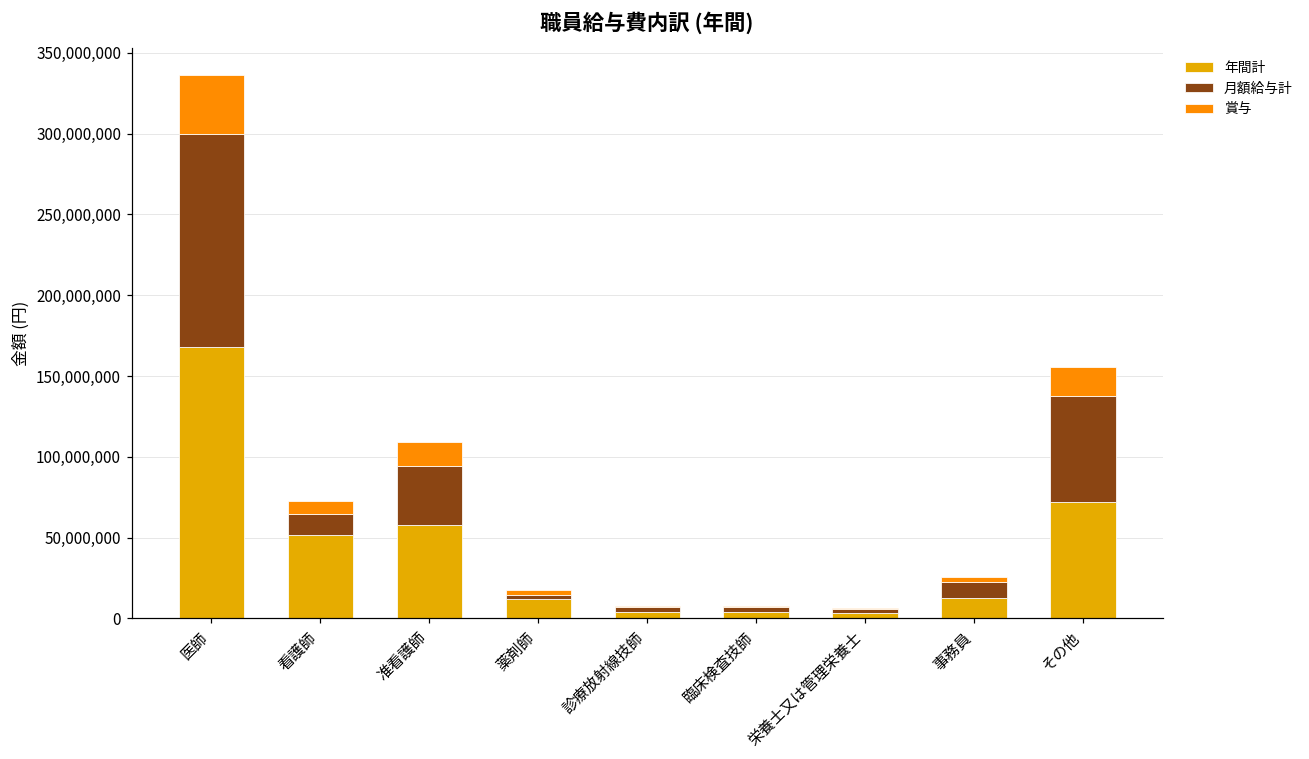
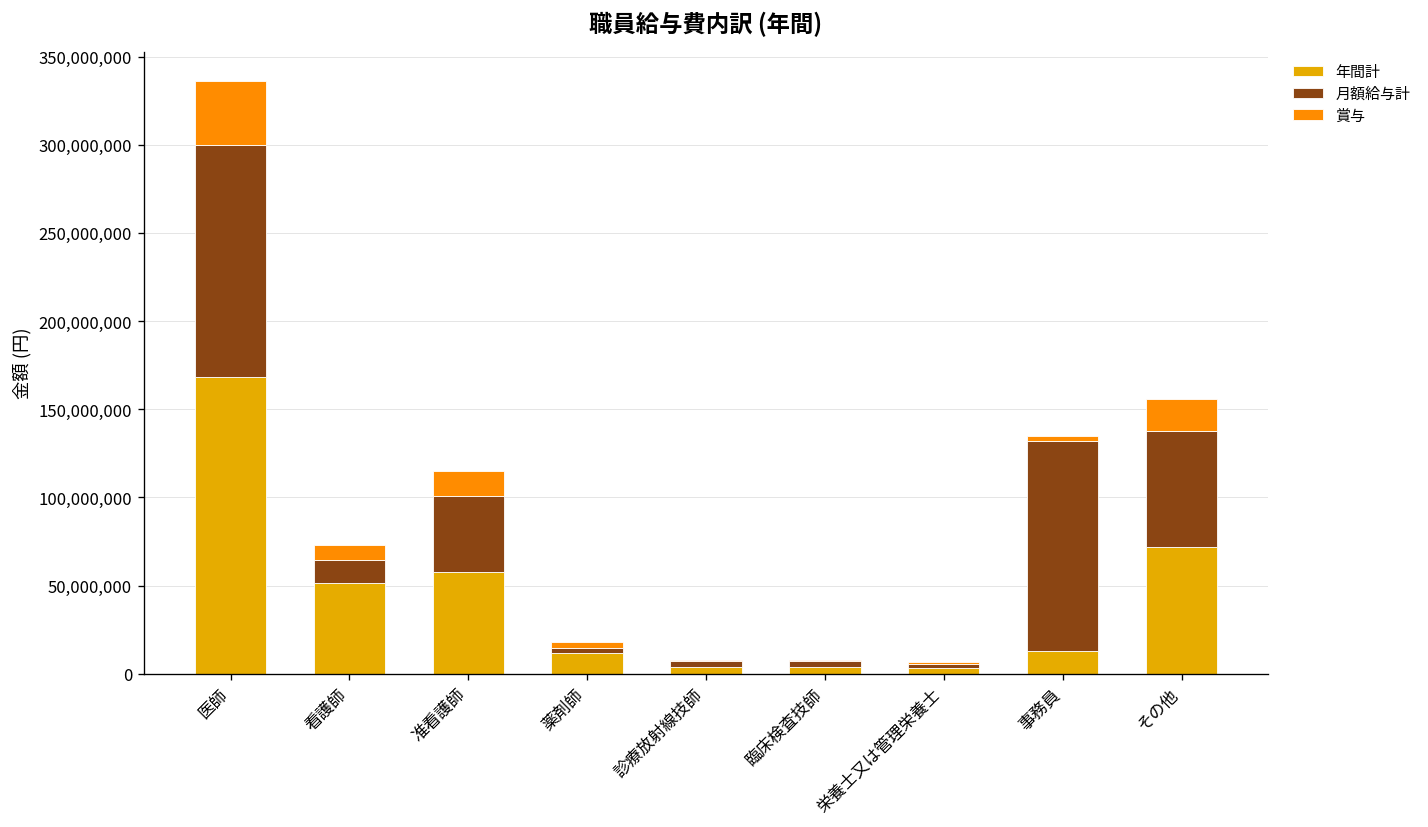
月額給与計, 准看護師: 37,000,000 -> 43,000,000
月額給与計, 事務員: 10,000,000 -> 119,000,000
